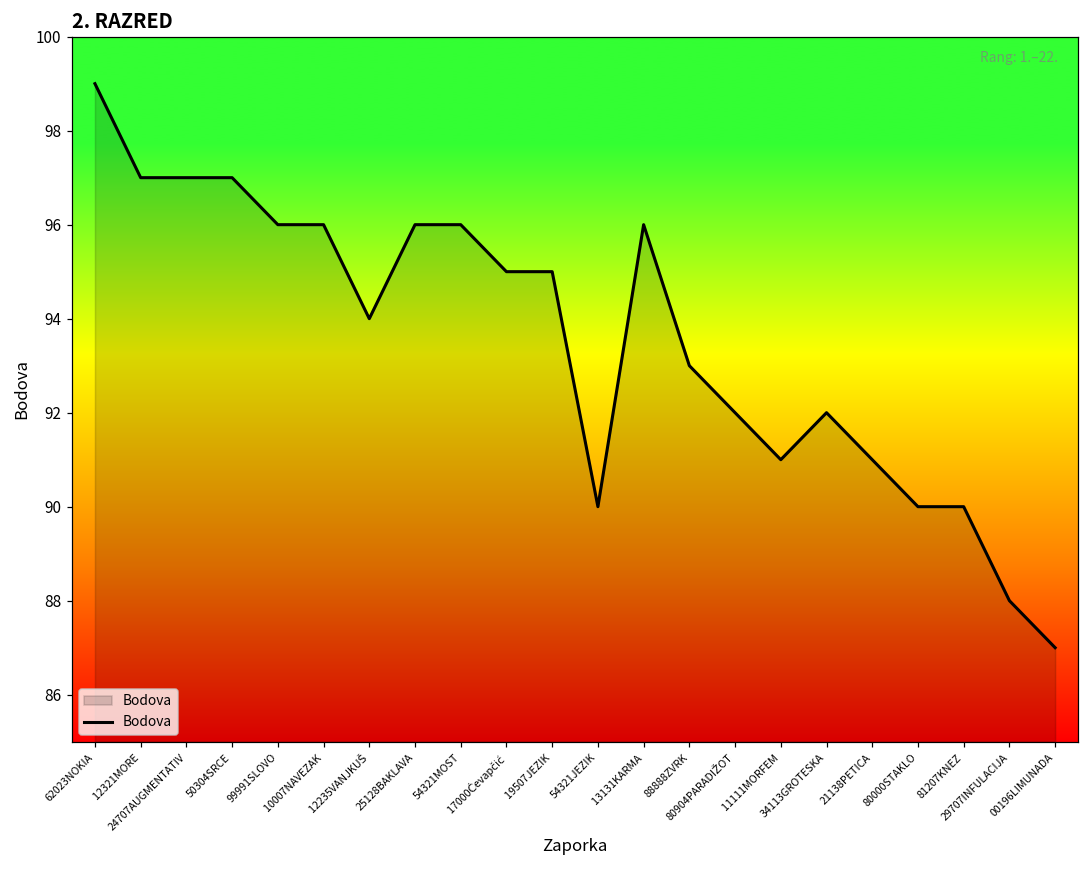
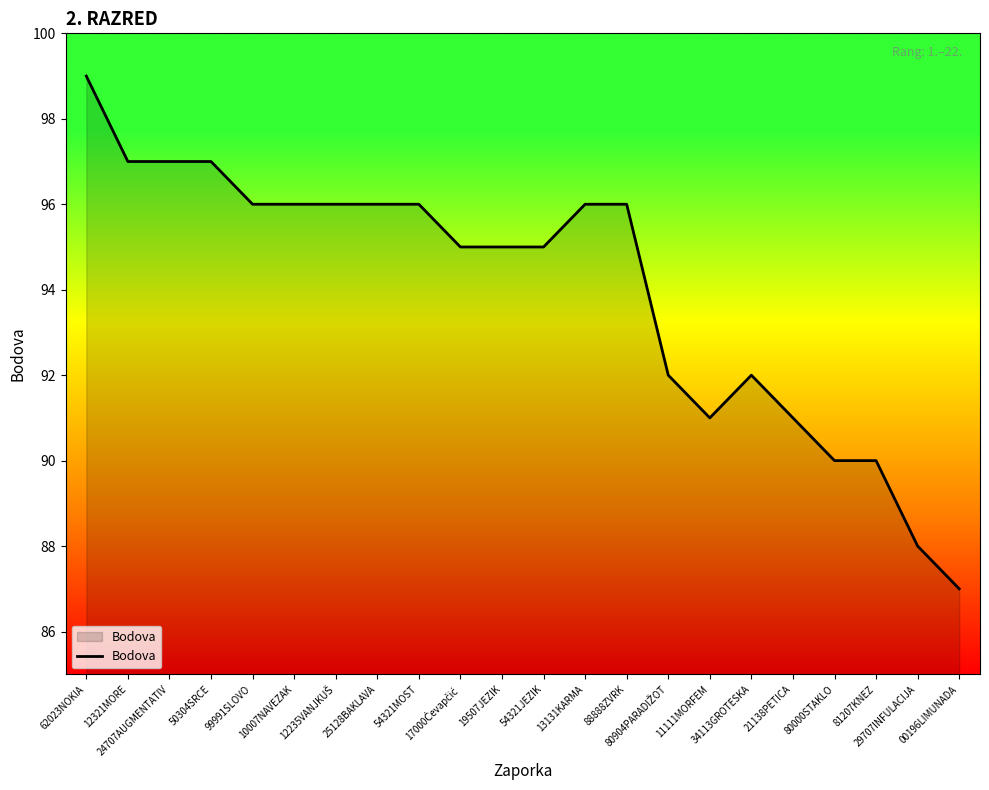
12235VANJKUŠ: 94 -> 96
54321JEZIK: 90 -> 95
88888ZVRK: 93 -> 96
